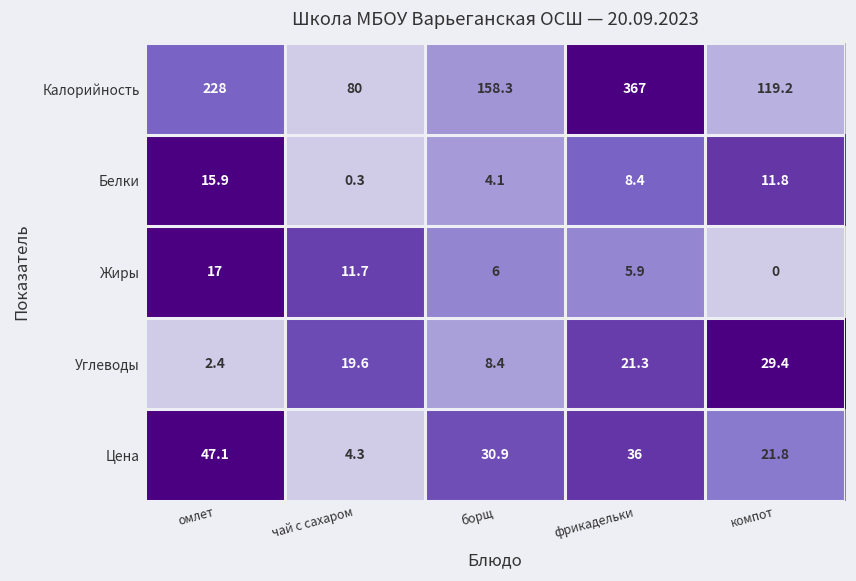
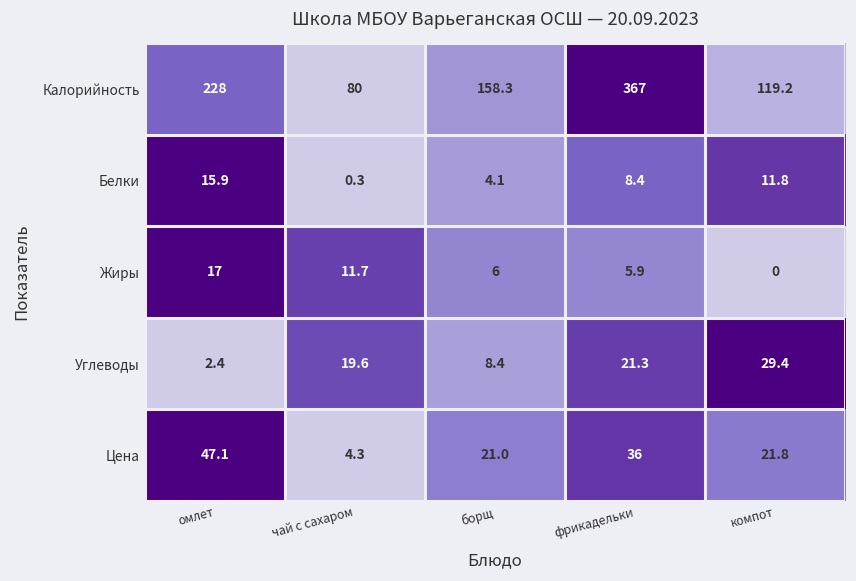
Цена, борщ: 30.9 -> 21.0
